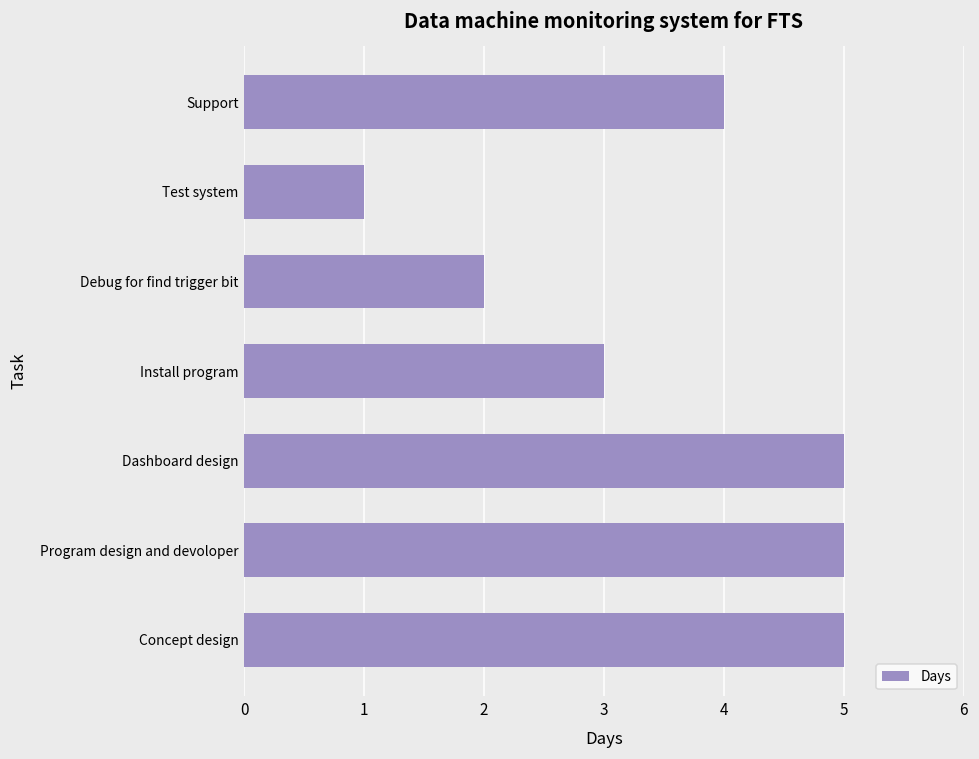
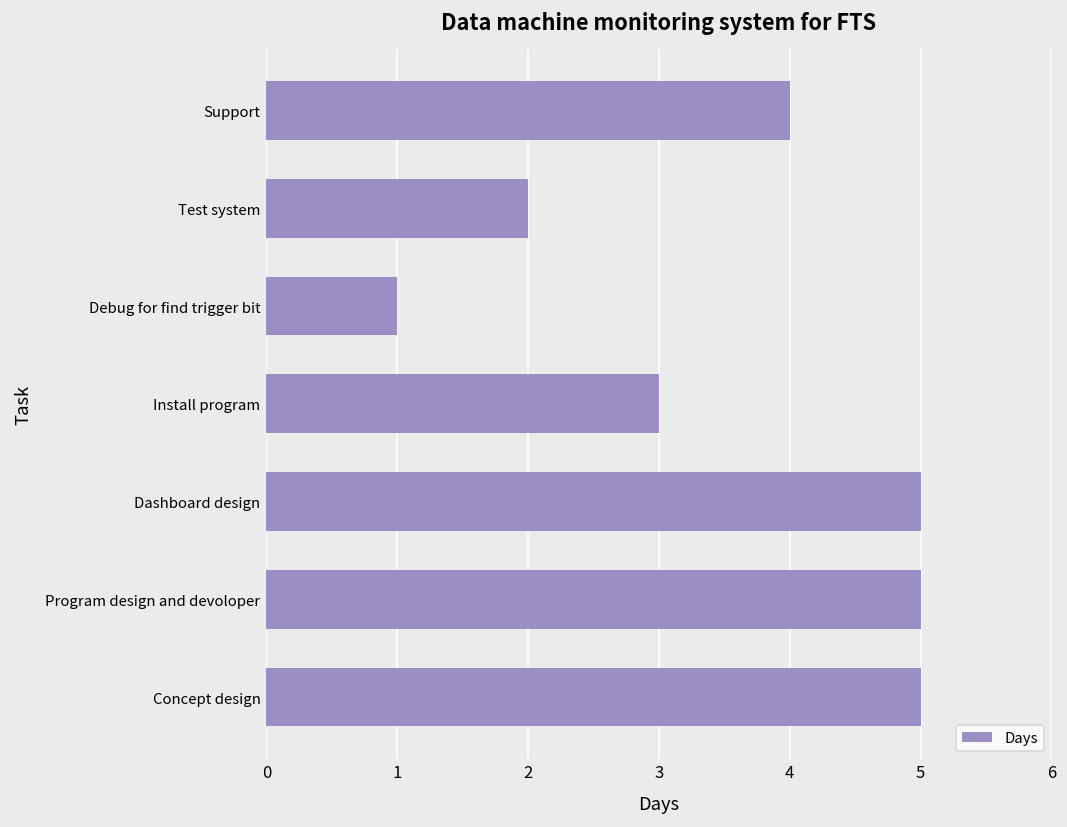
Test system: 1 -> 2
Debug for find trigger bit: 2 -> 1
